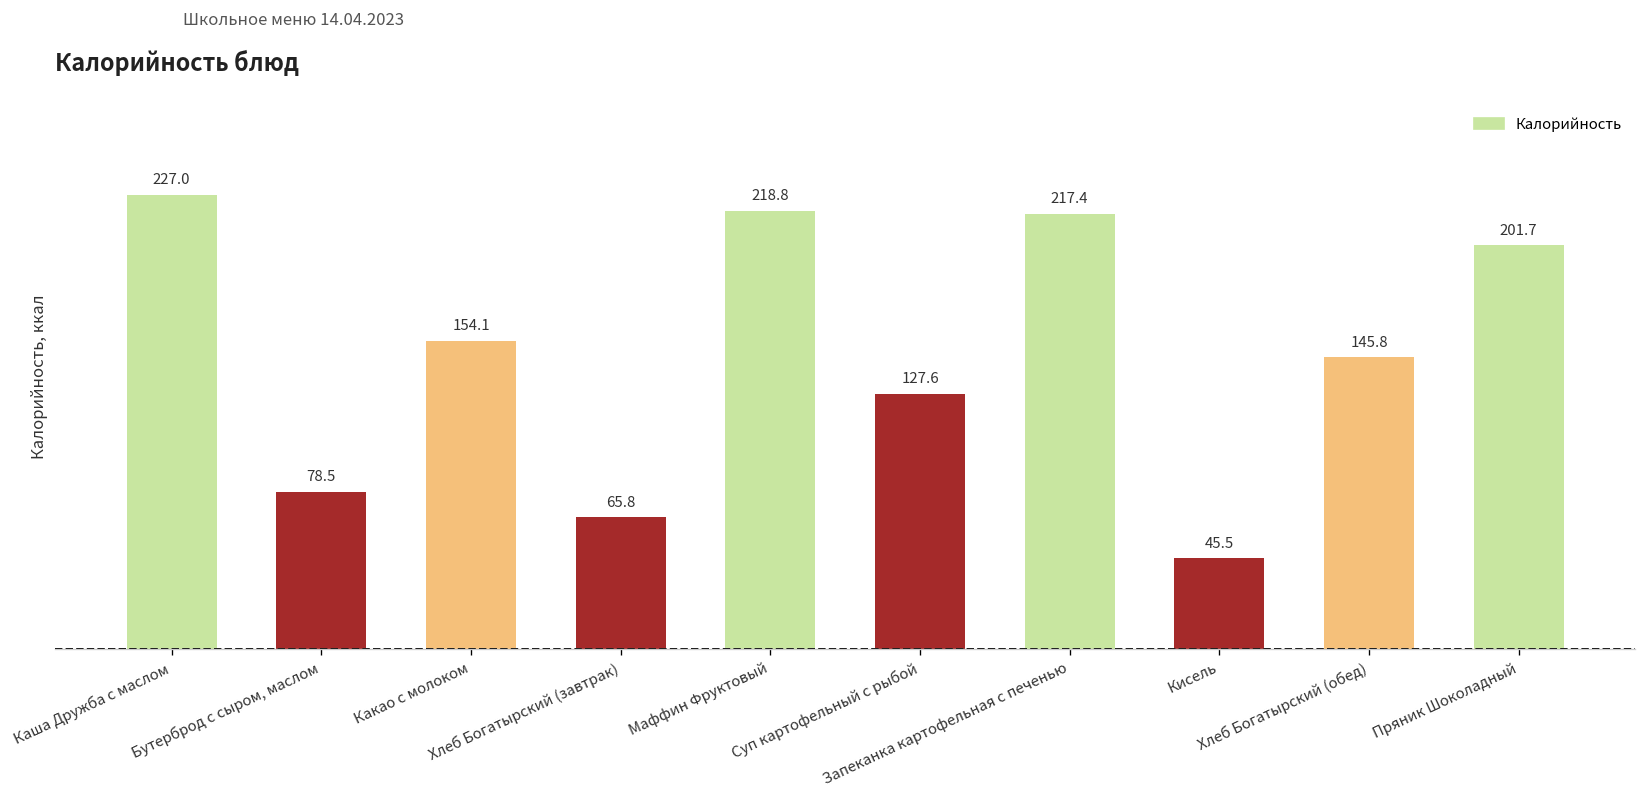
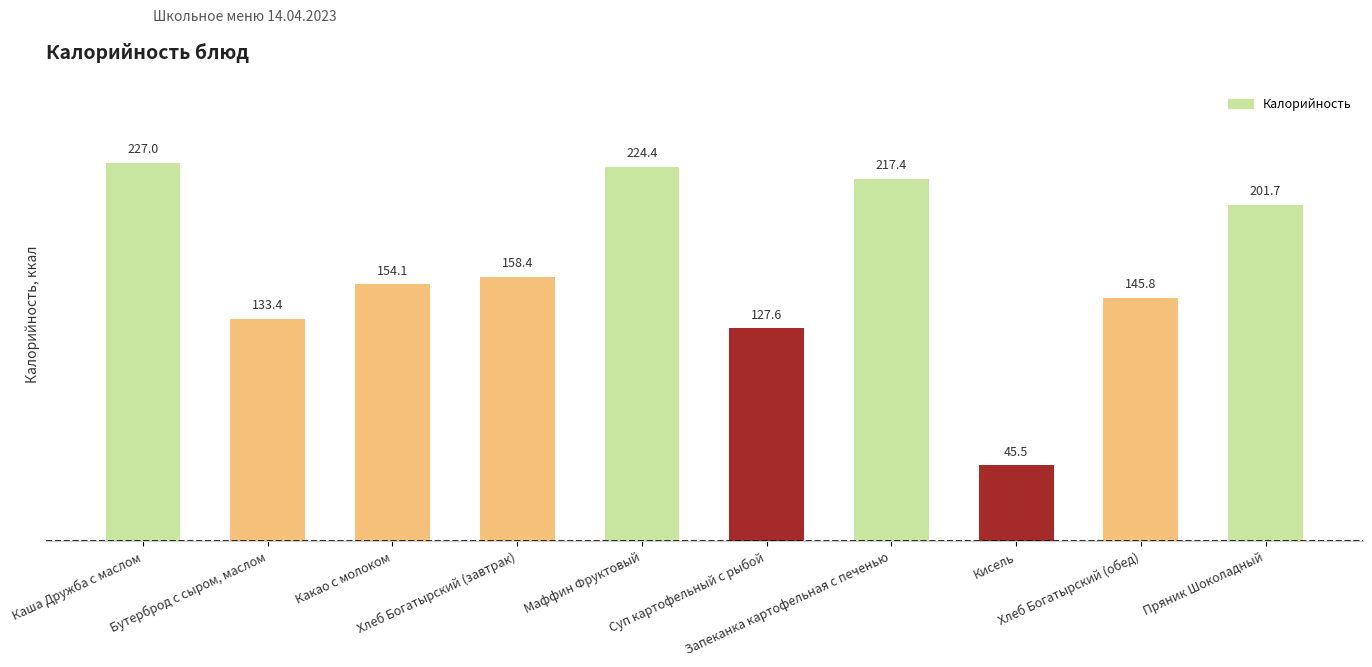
Бутерброд с сыром, маслом: 78.5 -> 133.4
Хлеб Богатырский (завтрак): 65.8 -> 158.4
Маффин Фруктовый: 218.8 -> 224.4
